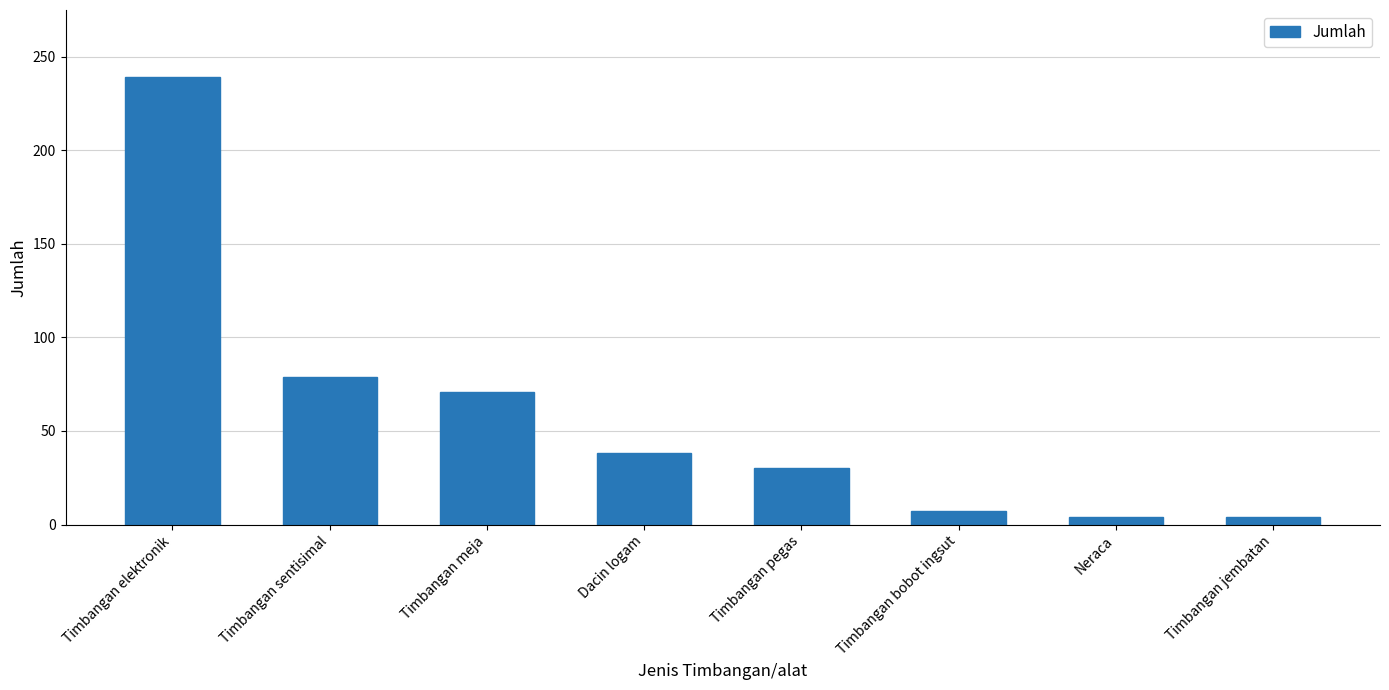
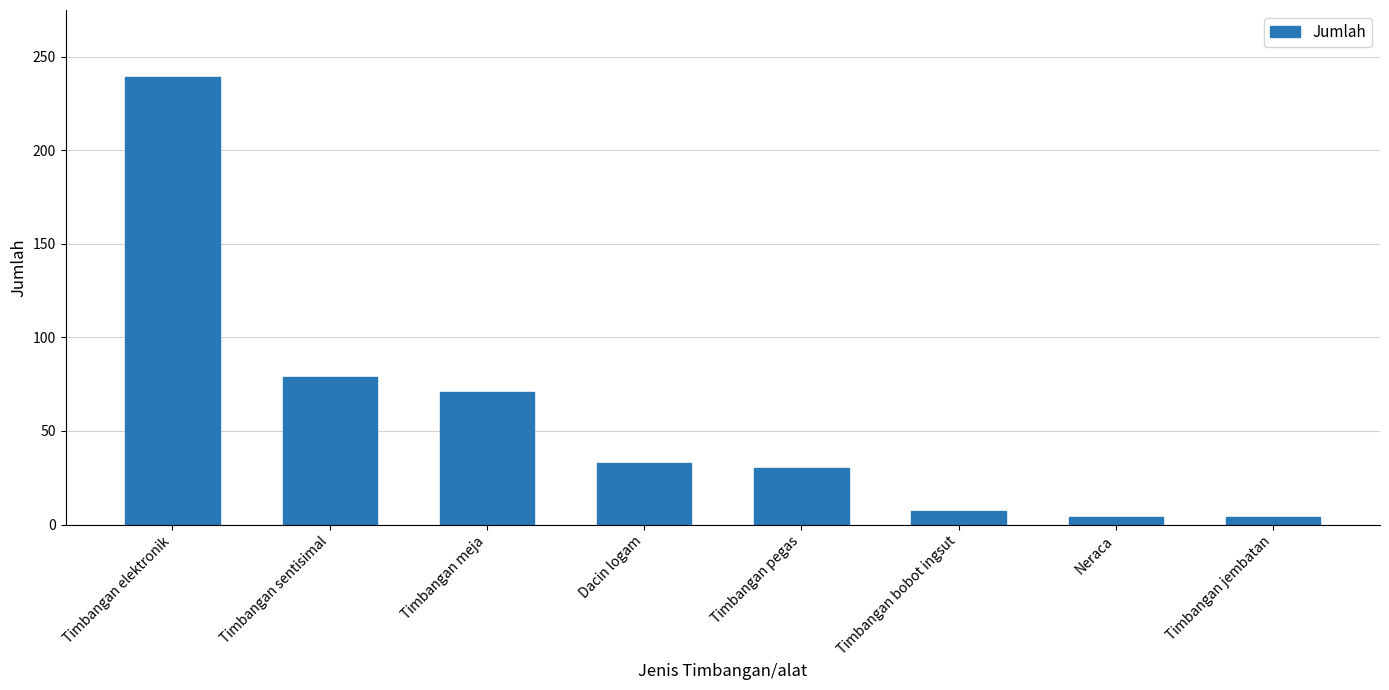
Dacin logam: 38 -> 33
